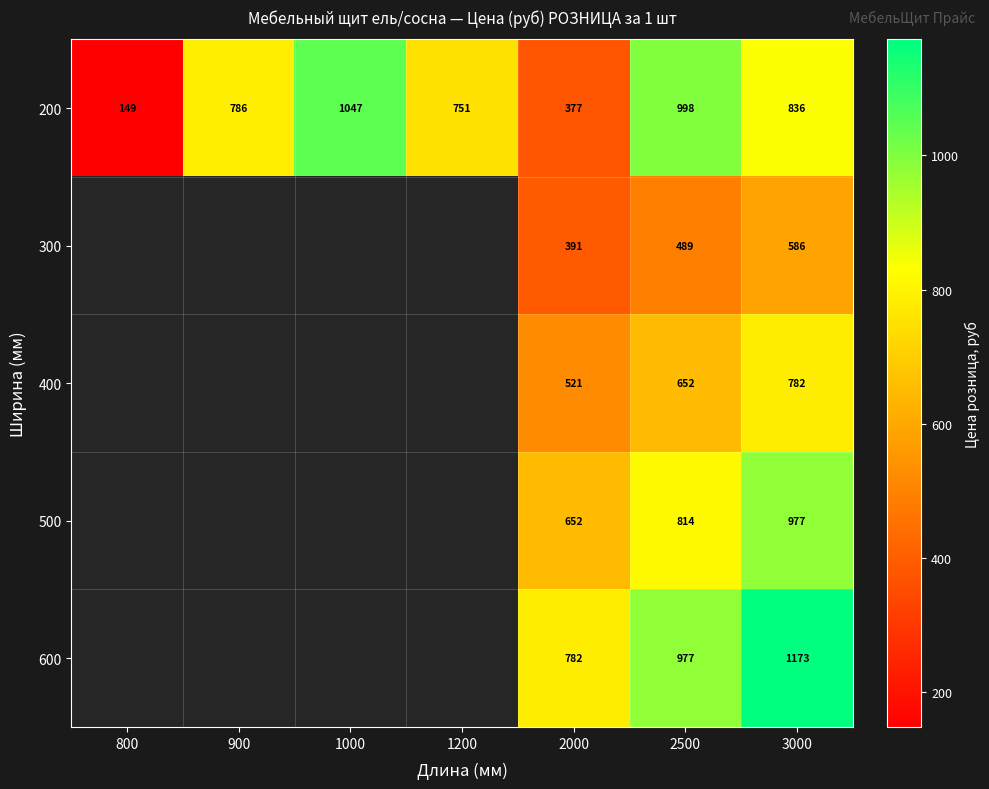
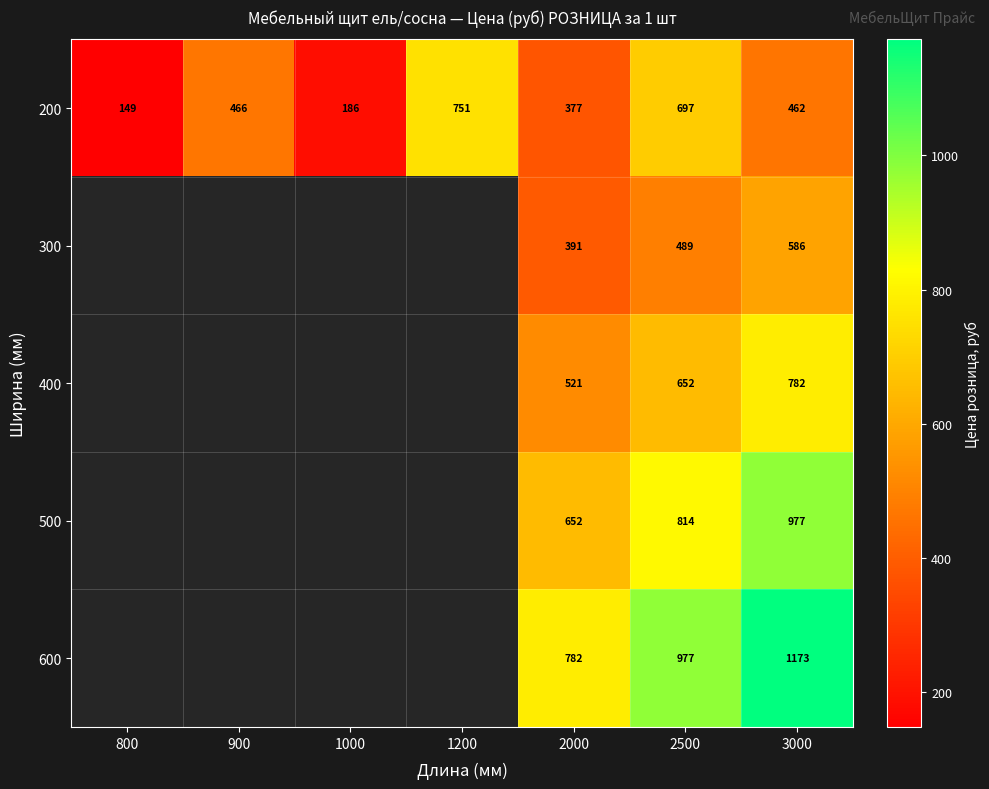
200, 900: 786 -> 466
200, 1000: 1047 -> 186
200, 2500: 998 -> 697
200, 3000: 836 -> 462
